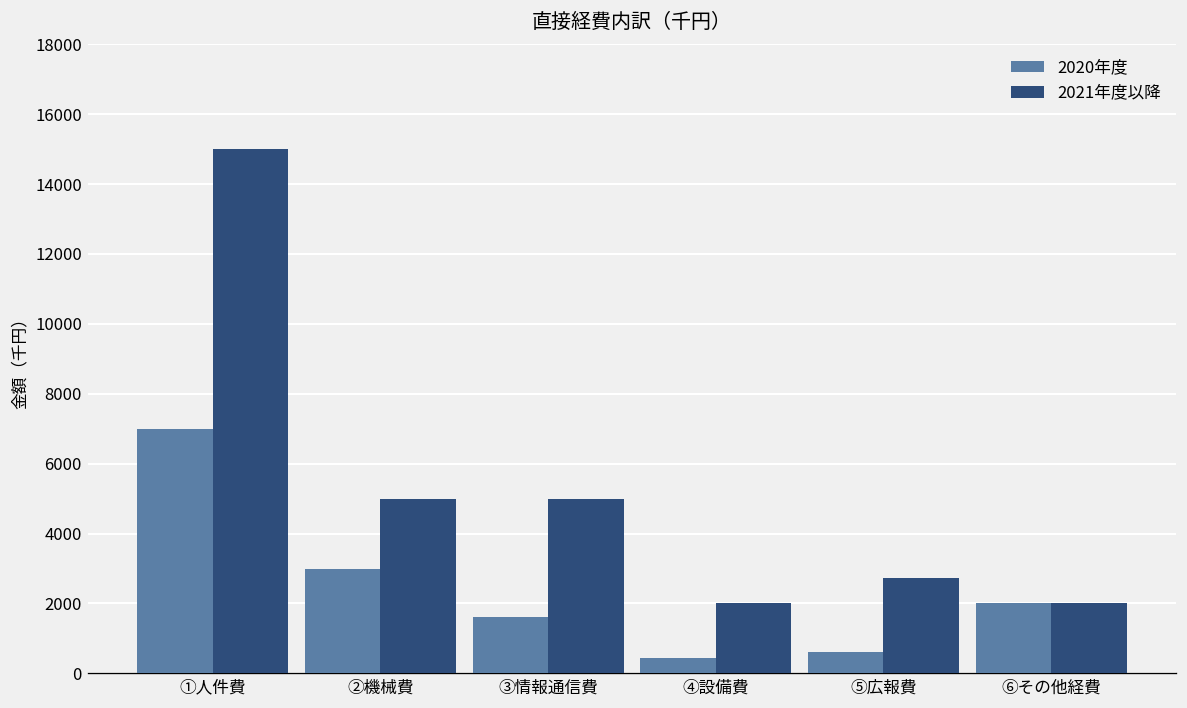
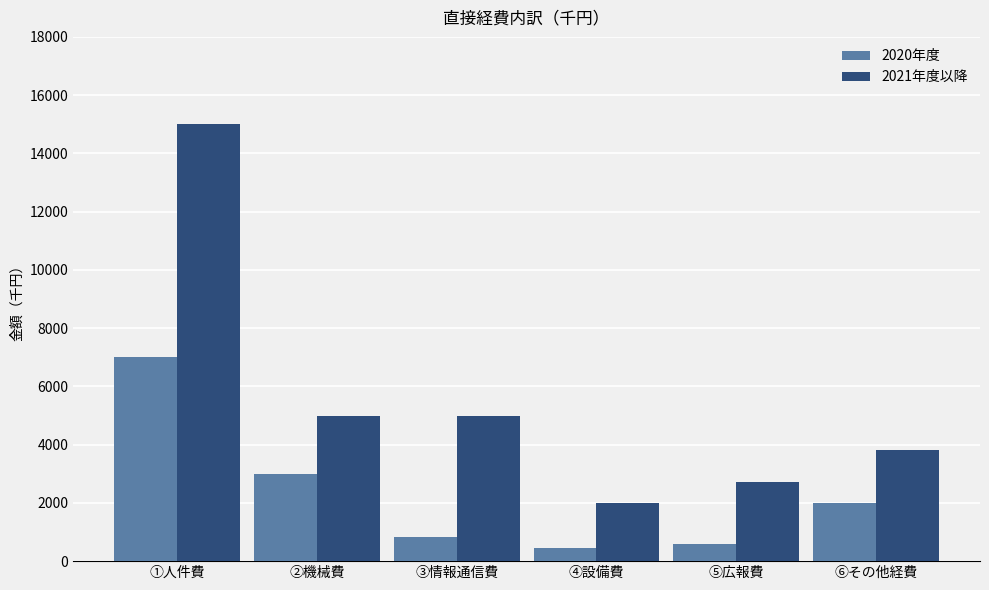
2020年度, ③情報通信費: 1600 -> 800
2021年度以降, ⑥その他経費: 2000 -> 3800
